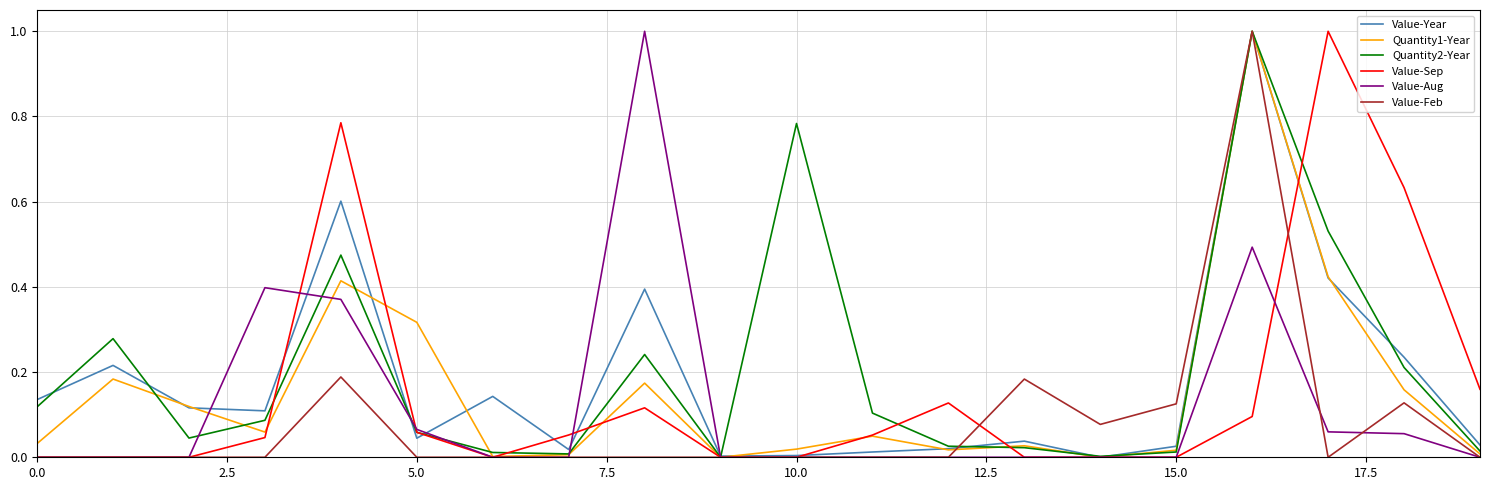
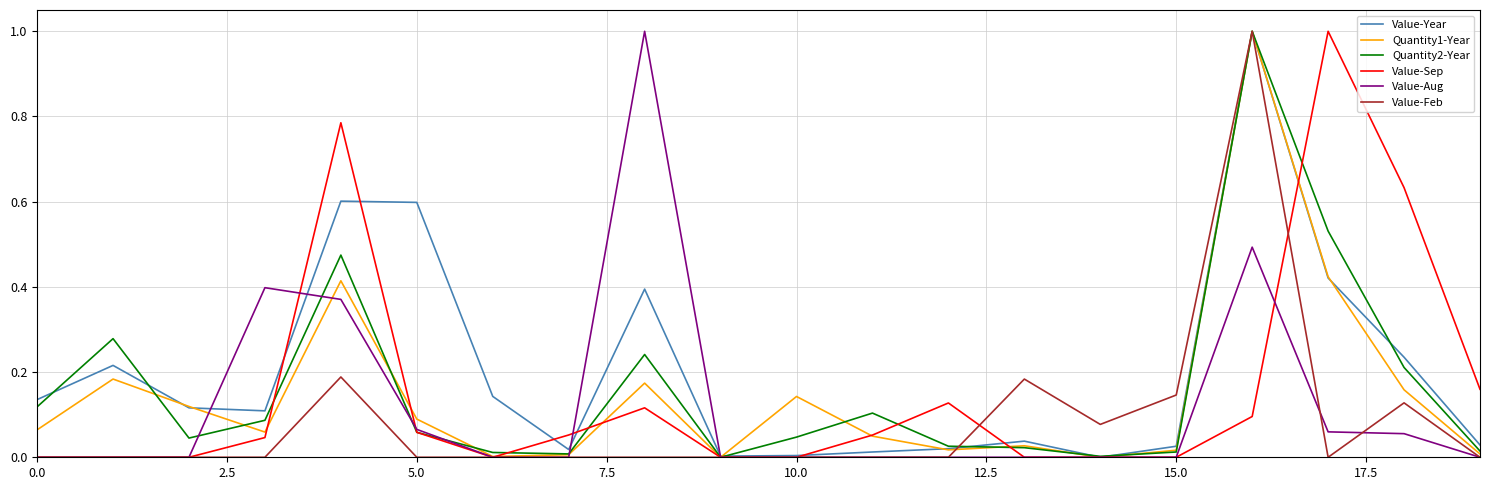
Quantity1-Year, 0.0: 0.03 -> 0.06
Value-Year, 5.0: 0.04 -> 0.60
Quantity1-Year, 5.0: 0.32 -> 0.09
Quantity1-Year, 10.0: 0.02 -> 0.14
Quantity2-Year, 10.0: 0.78 -> 0.05
Value-Feb, 15.0: 0.13 -> 0.15
